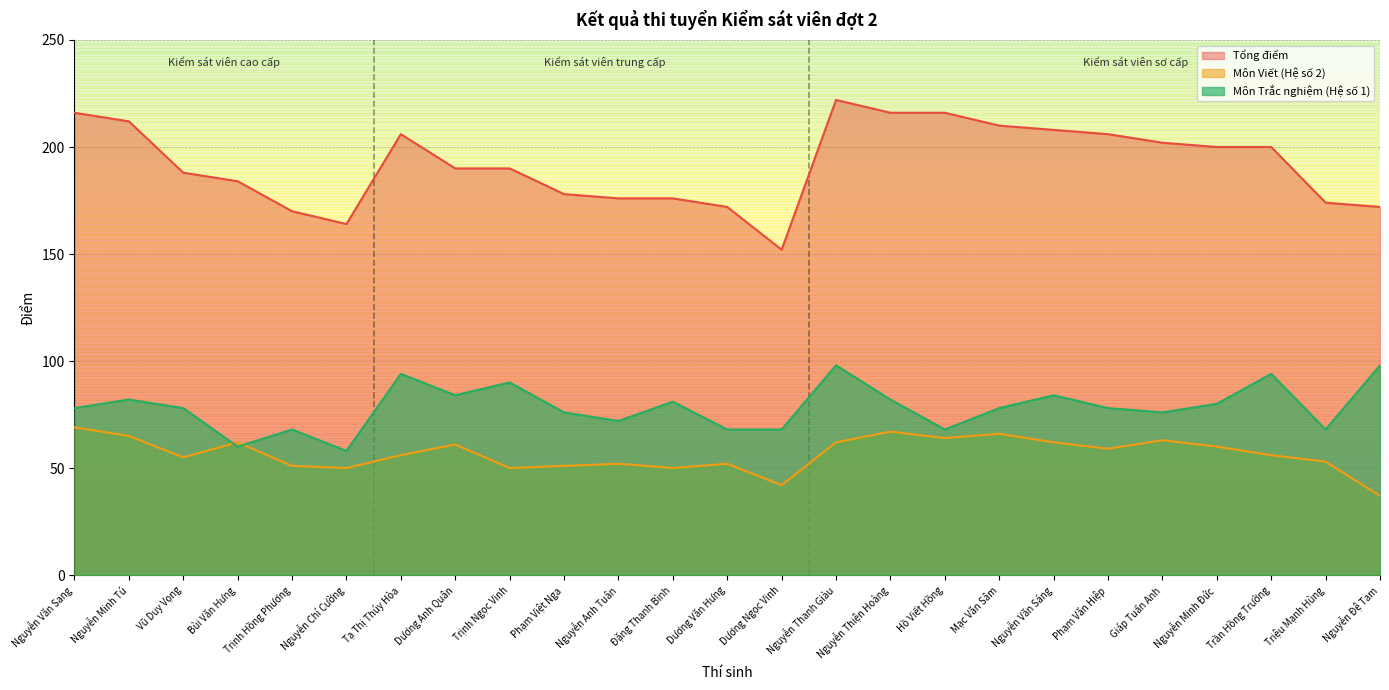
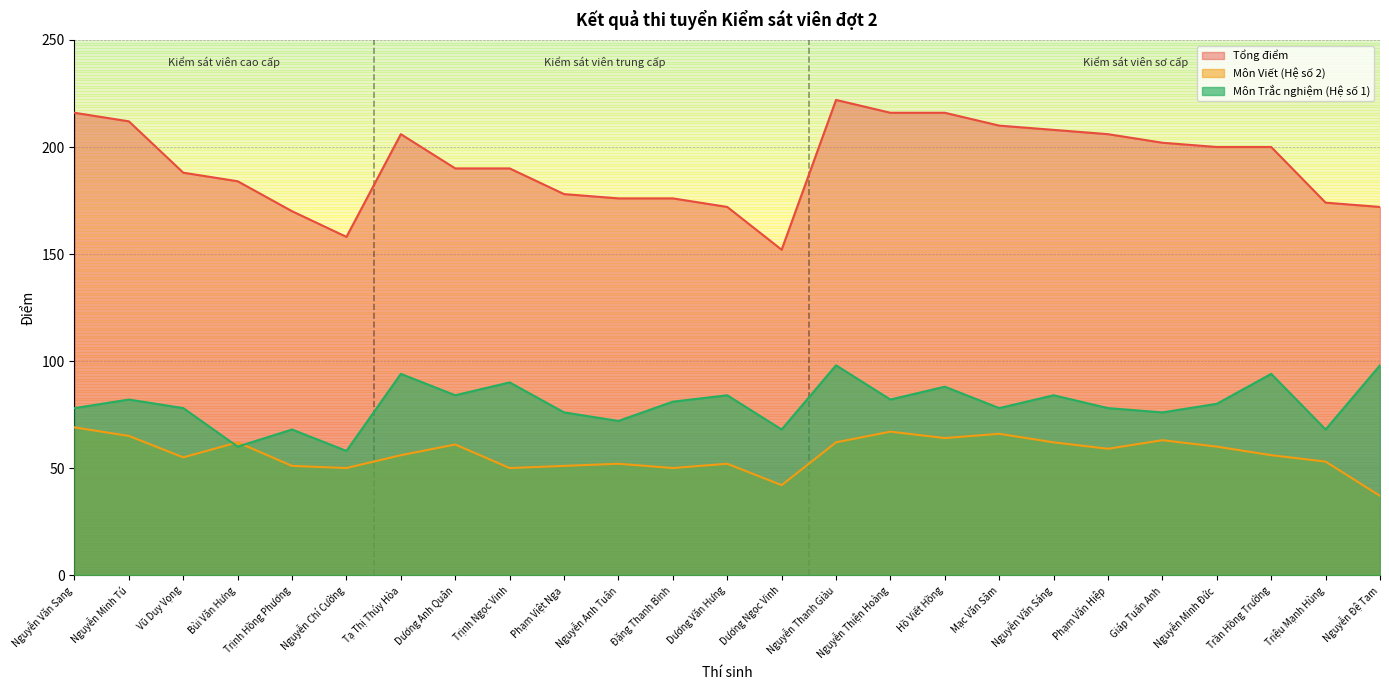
Tổng điểm, Nguyễn Chí Cường: 164 -> 158
Môn Trắc nghiệm (Hệ số 1), Dương Văn Hưng: 68 -> 84
Môn Trắc nghiệm (Hệ số 1), Hồ Viết Hồng: 68 -> 88
